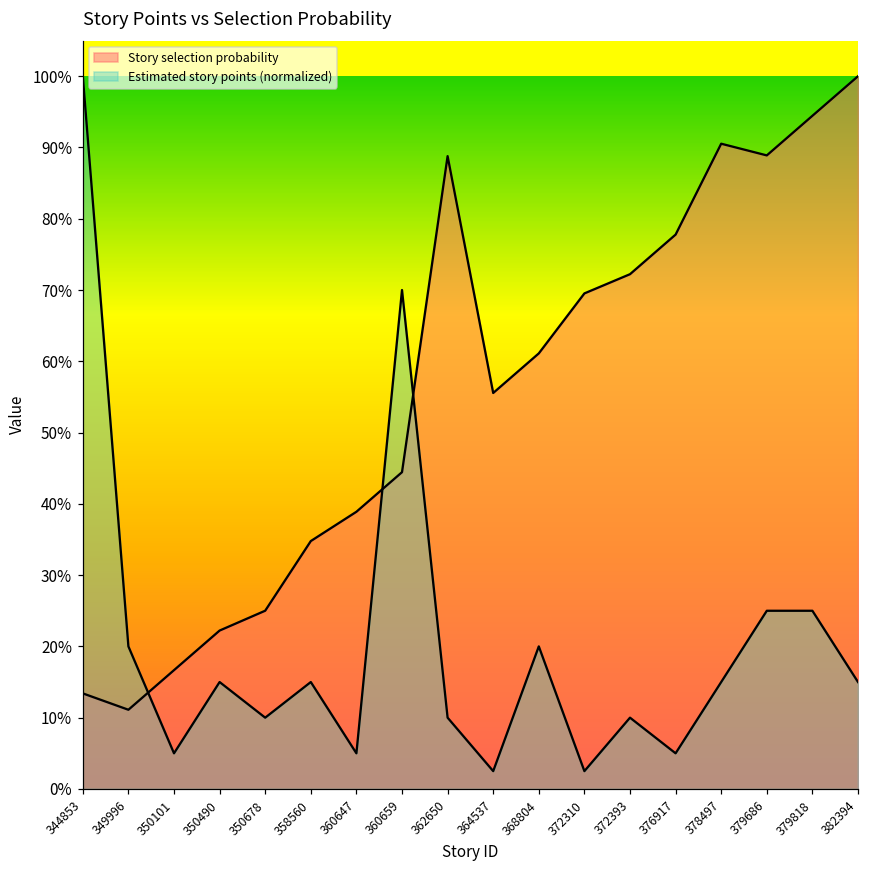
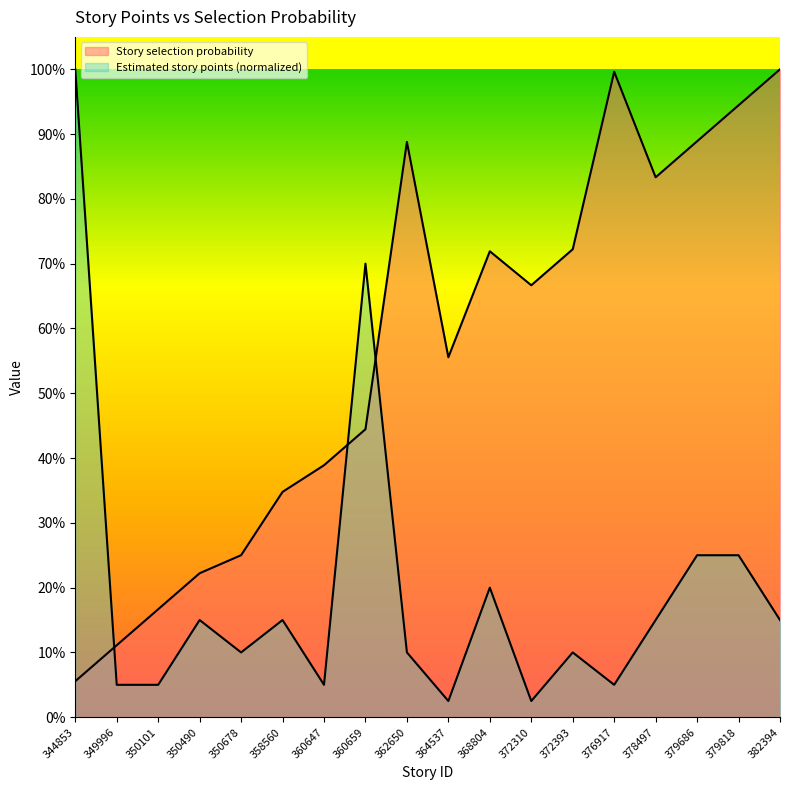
Story selection probability, 344853: 13% -> 6%
Estimated story points (normalized), 349996: 20% -> 5%
Story selection probability, 368804: 61% -> 72%
Story selection probability, 372310: 70% -> 67%
Story selection probability, 376917: 78% -> 100%
Story selection probability, 378497: 91% -> 83%
